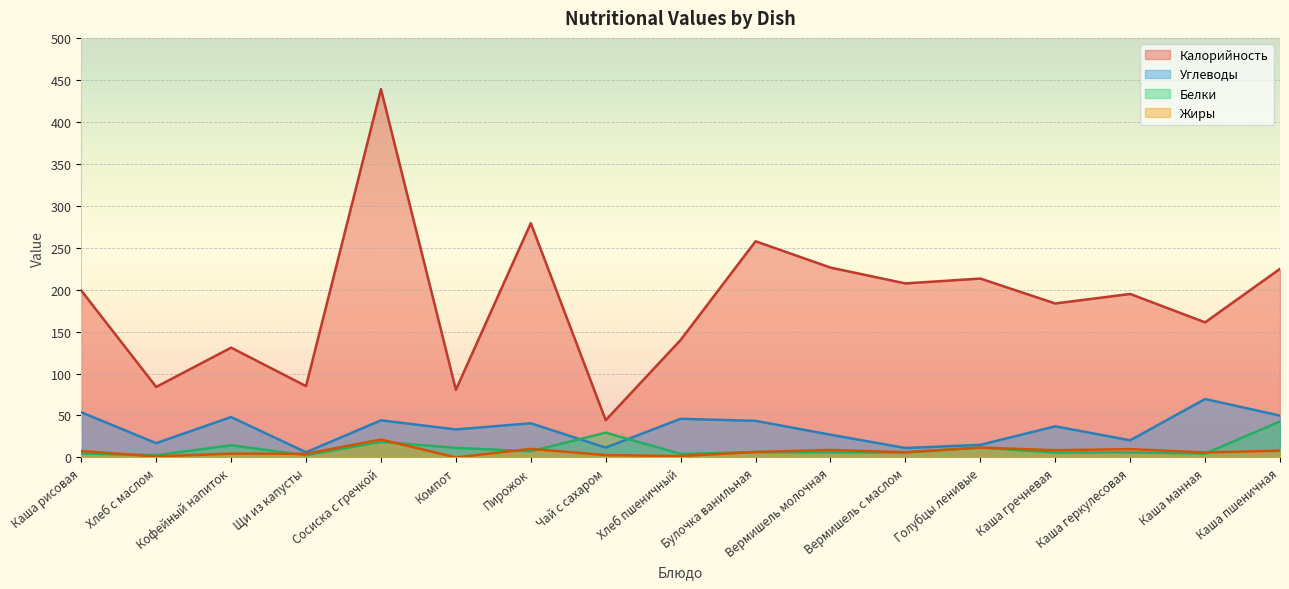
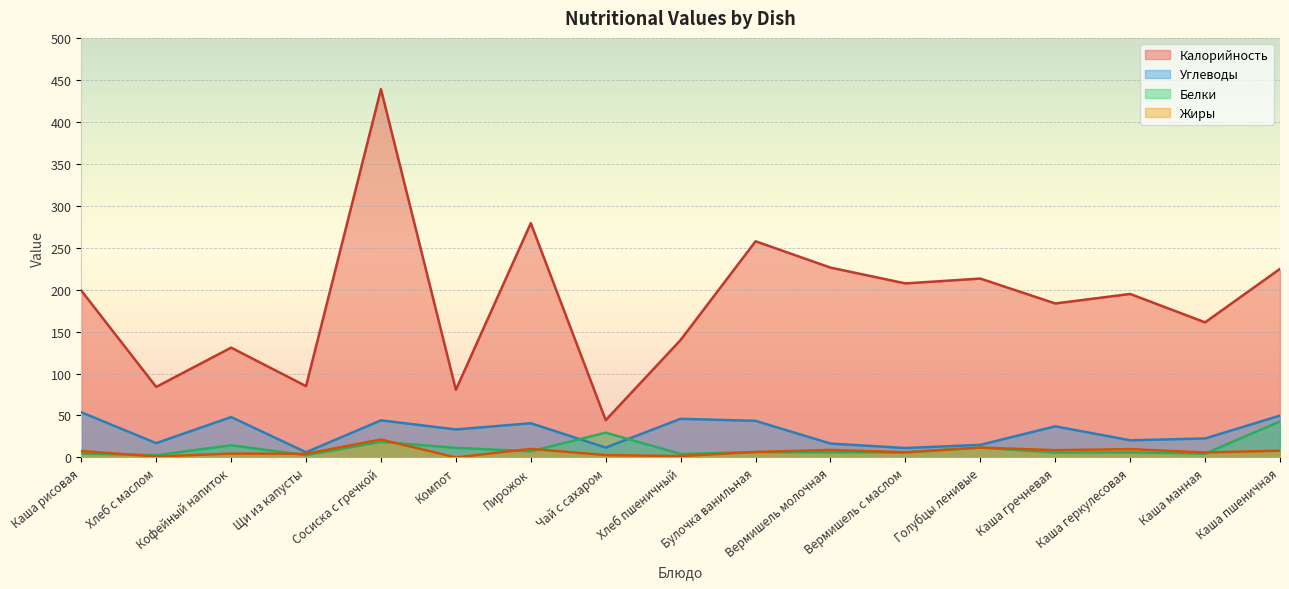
Углеводы, Вермишель молочная: 30 -> 20
Углеводы, Каша манная: 70 -> 20
